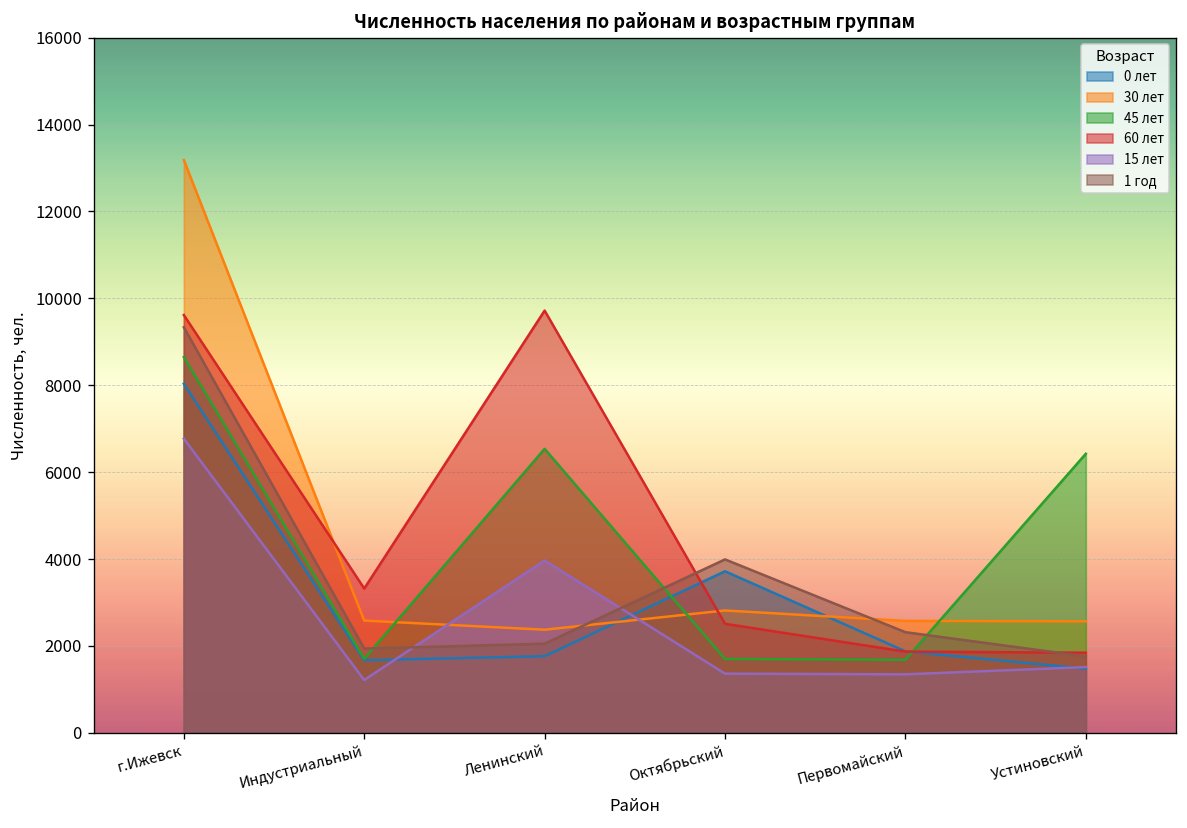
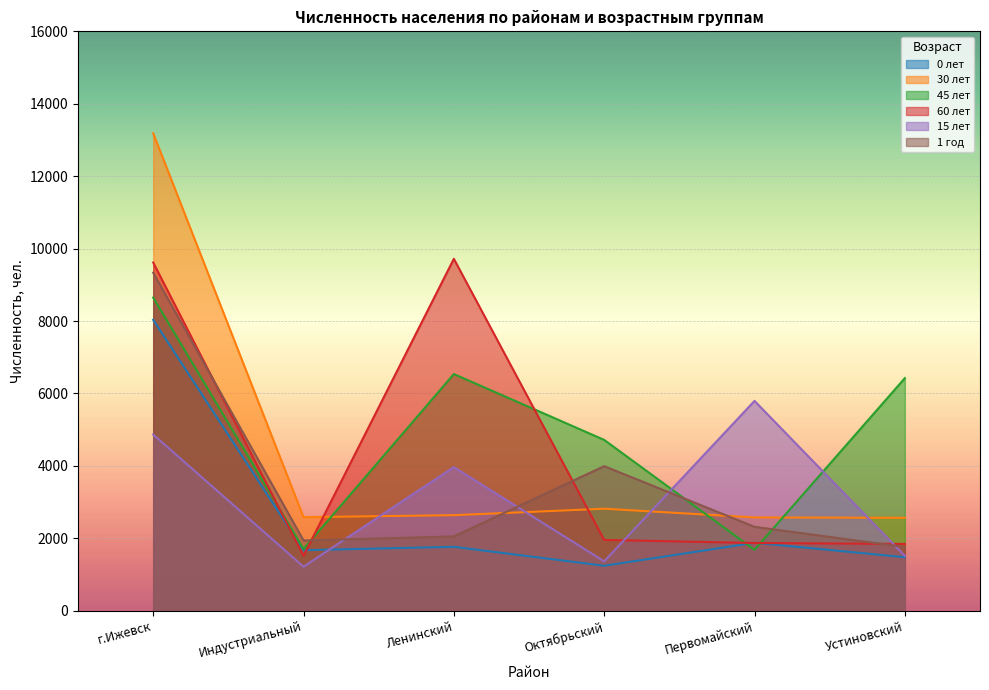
15 лет, г.Ижевск: 6800 -> 4900
60 лет, Индустриальный: 3300 -> 1500
30 лет, Ленинский: 2400 -> 2600
0 лет, Октябрьский: 3700 -> 1200
45 лет, Октябрьский: 1700 -> 4700
60 лет, Октябрьский: 2500 -> 2000
15 лет, Первомайский: 1300 -> 5800
